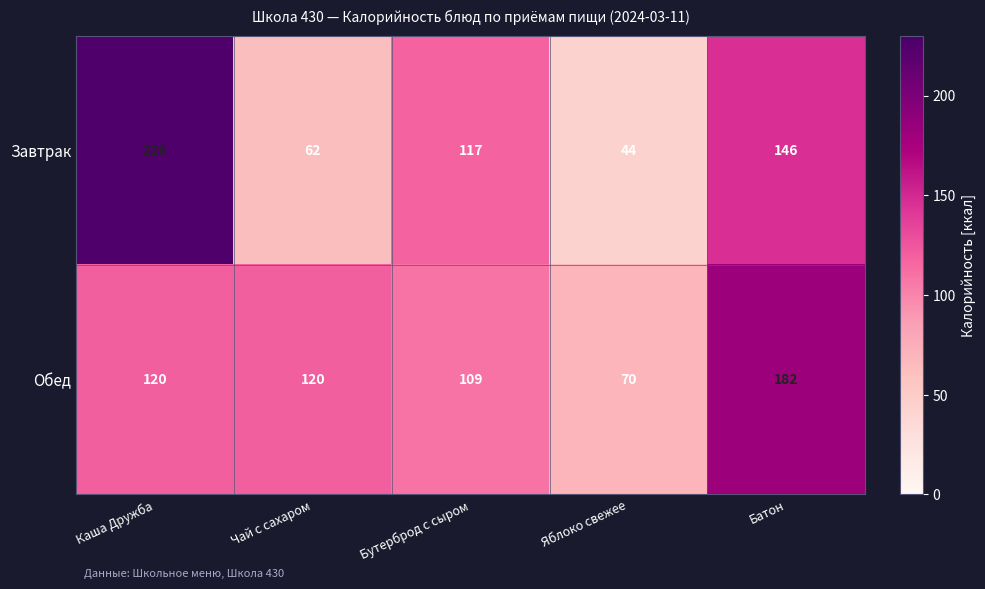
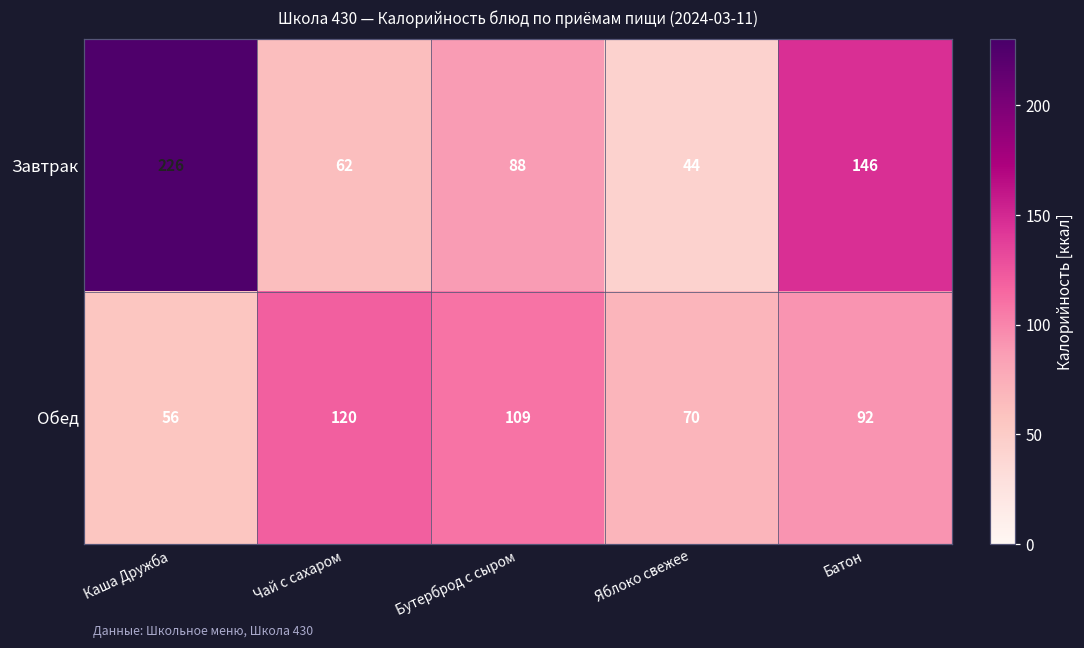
Завтрак, Бутерброд с сыром: 117 -> 88
Обед, Каша Дружба: 120 -> 56
Обед, Батон: 182 -> 92
